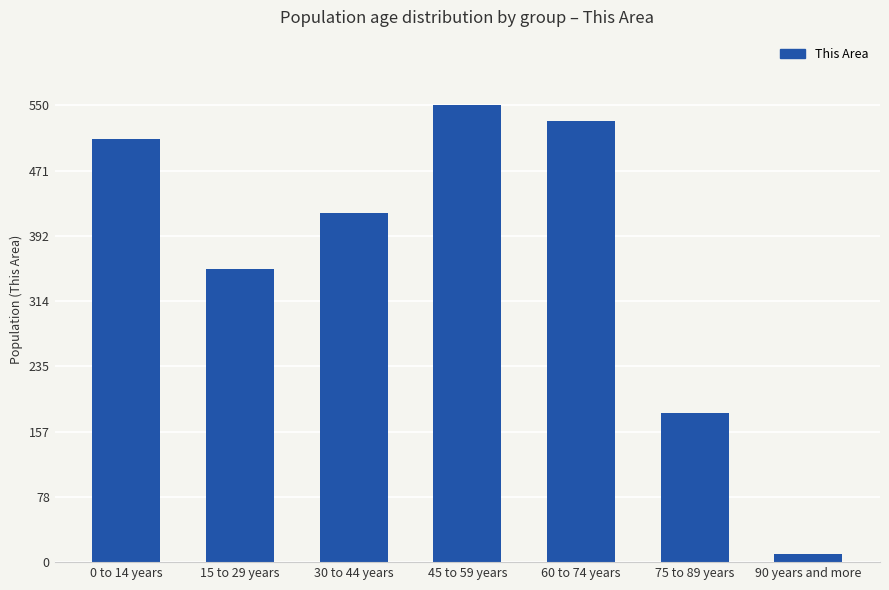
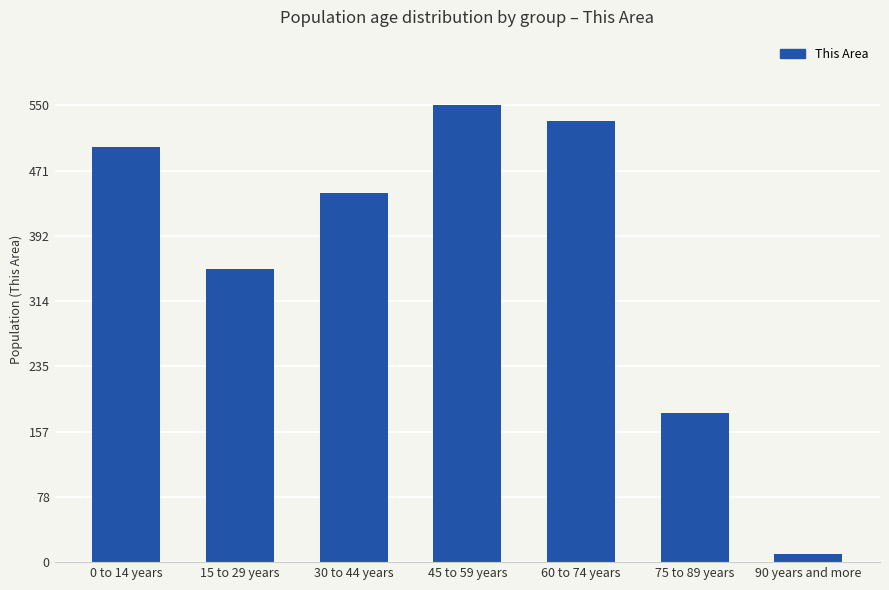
0 to 14 years: 510 -> 500
30 to 44 years: 420 -> 440
